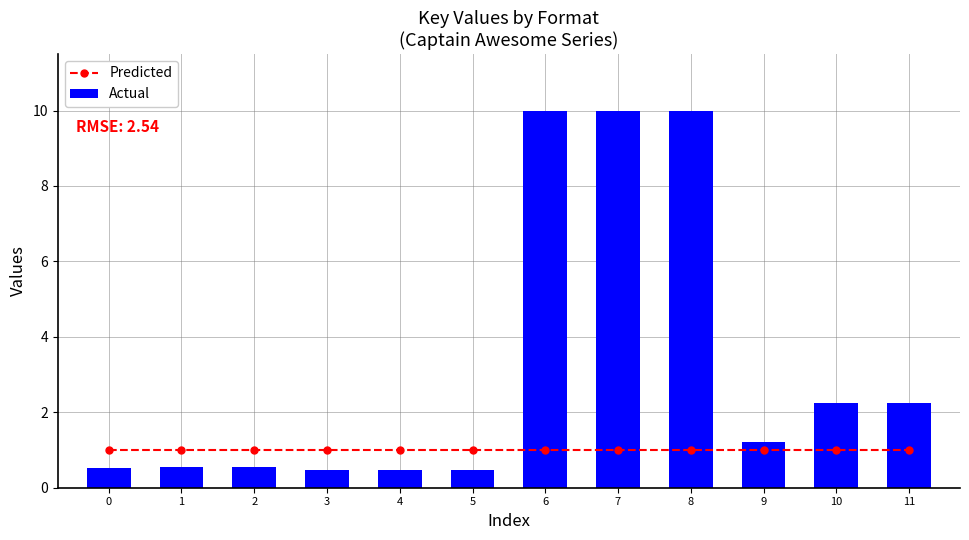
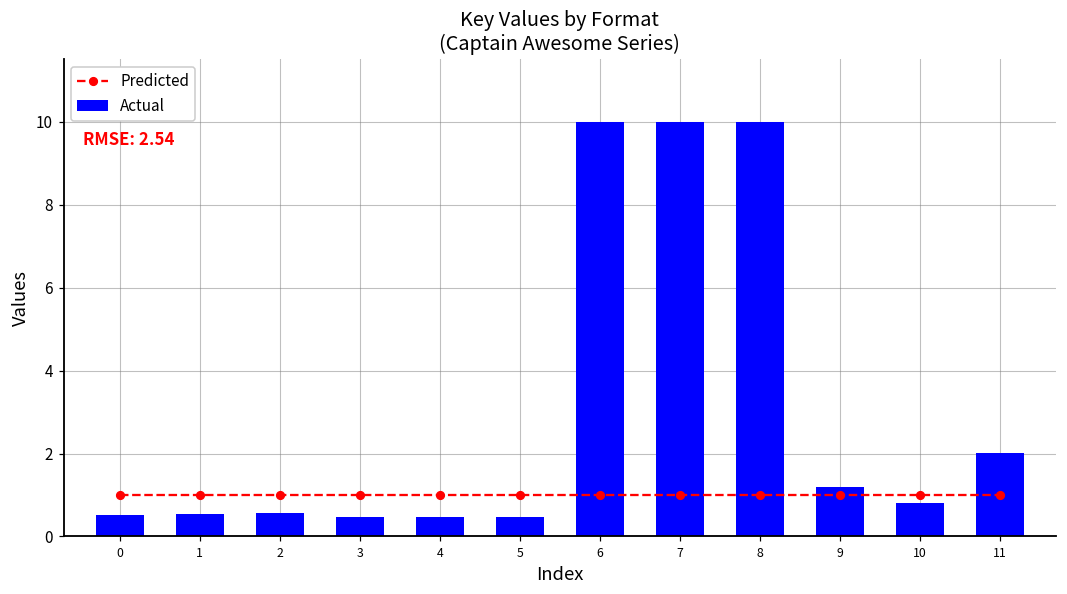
Actual, 10: 2.2 -> 0.8
Actual, 11: 2.2 -> 2.0
